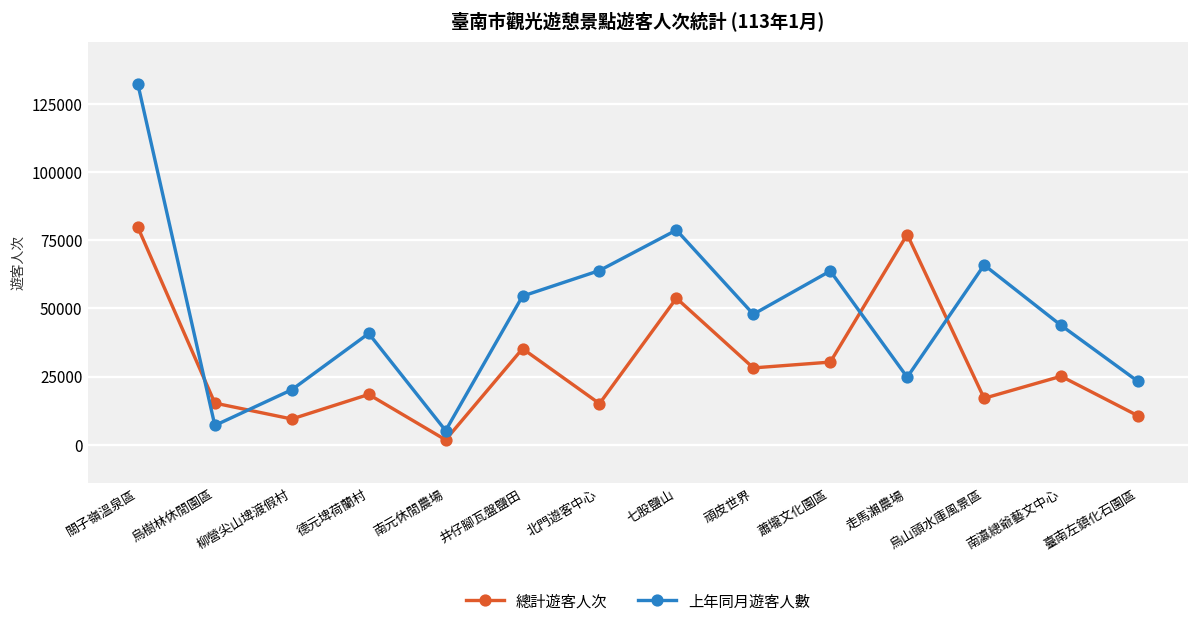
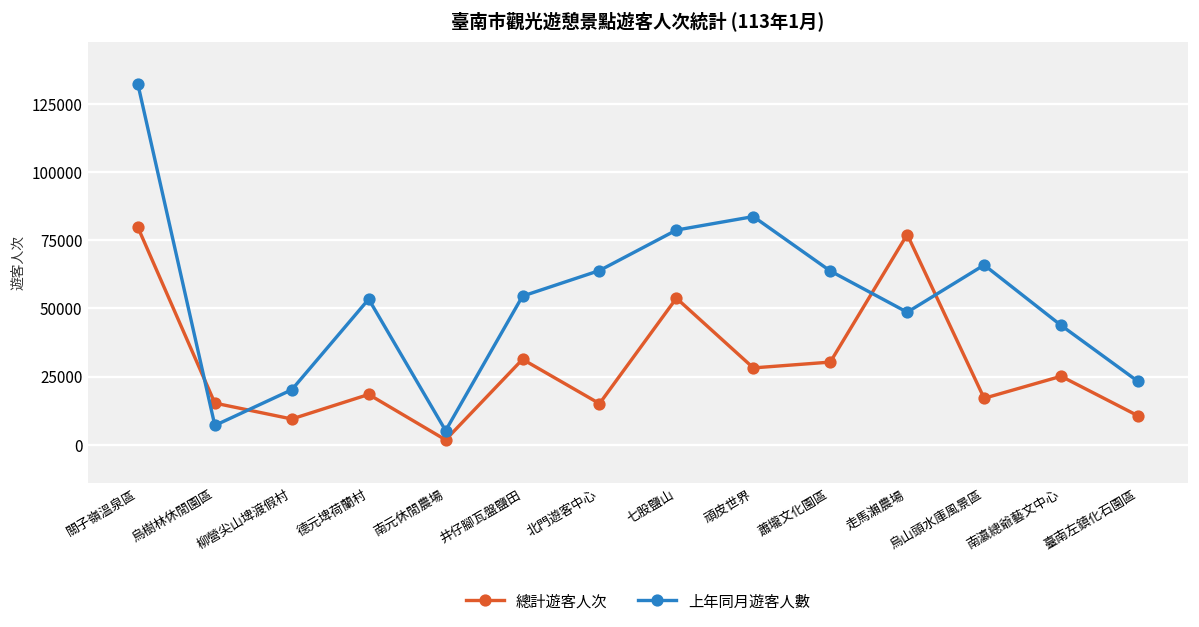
上年同月遊客人數, 德元埤荷蘭村: 41000 -> 53000
總計遊客人次, 井仔腳瓦盤鹽田: 35000 -> 31000
上年同月遊客人數, 頑皮世界: 48000 -> 84000
上年同月遊客人數, 走馬瀨農場: 25000 -> 49000
